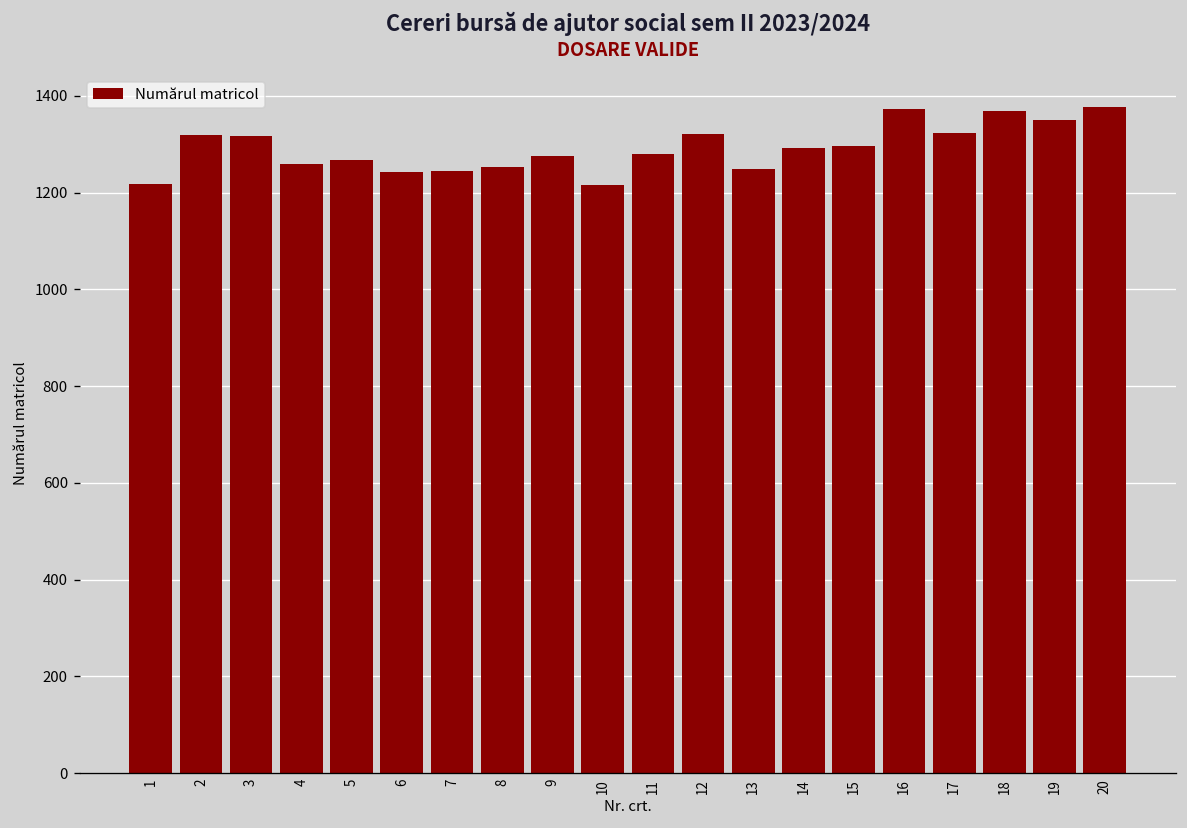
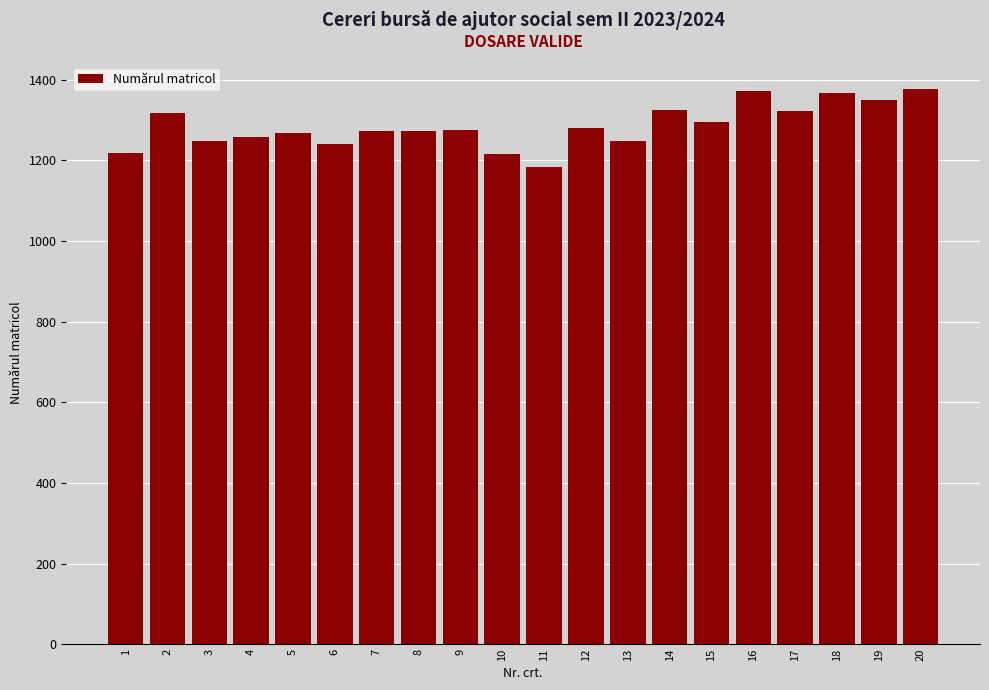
3: 1320 -> 1250
7: 1250 -> 1270
8: 1250 -> 1270
11: 1280 -> 1180
12: 1320 -> 1280
14: 1290 -> 1320
